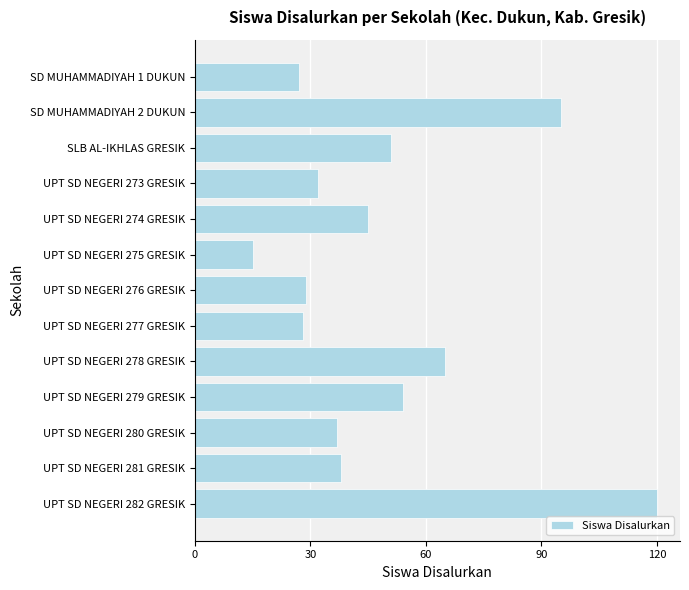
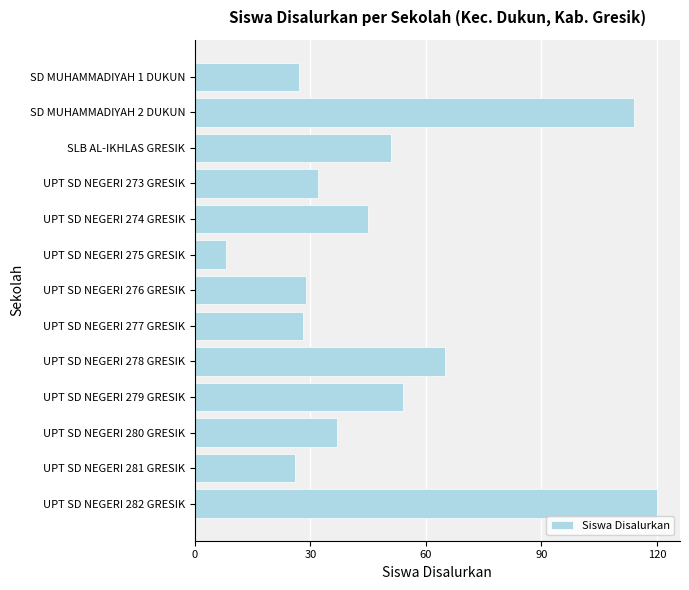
SD MUHAMMADIYAH 2 DUKUN: 95 -> 114
UPT SD NEGERI 275 GRESIK: 15 -> 8
UPT SD NEGERI 281 GRESIK: 38 -> 26
